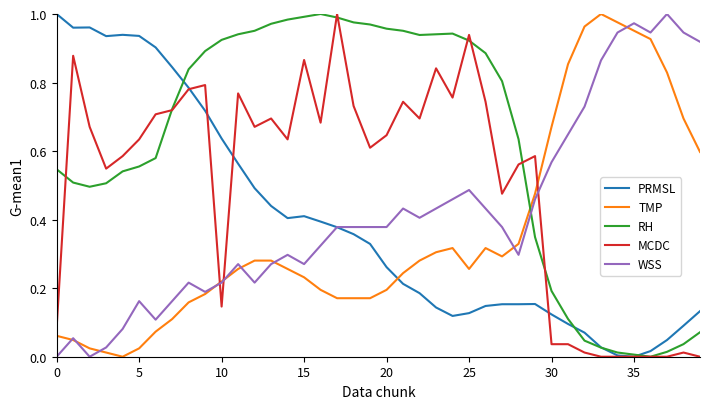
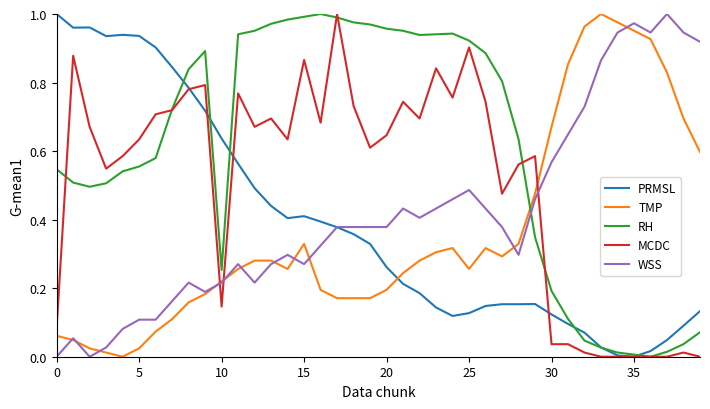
WSS, 5: 0.16 -> 0.11
RH, 10: 0.92 -> 0.25
TMP, 15: 0.23 -> 0.33
MCDC, 25: 0.94 -> 0.90
